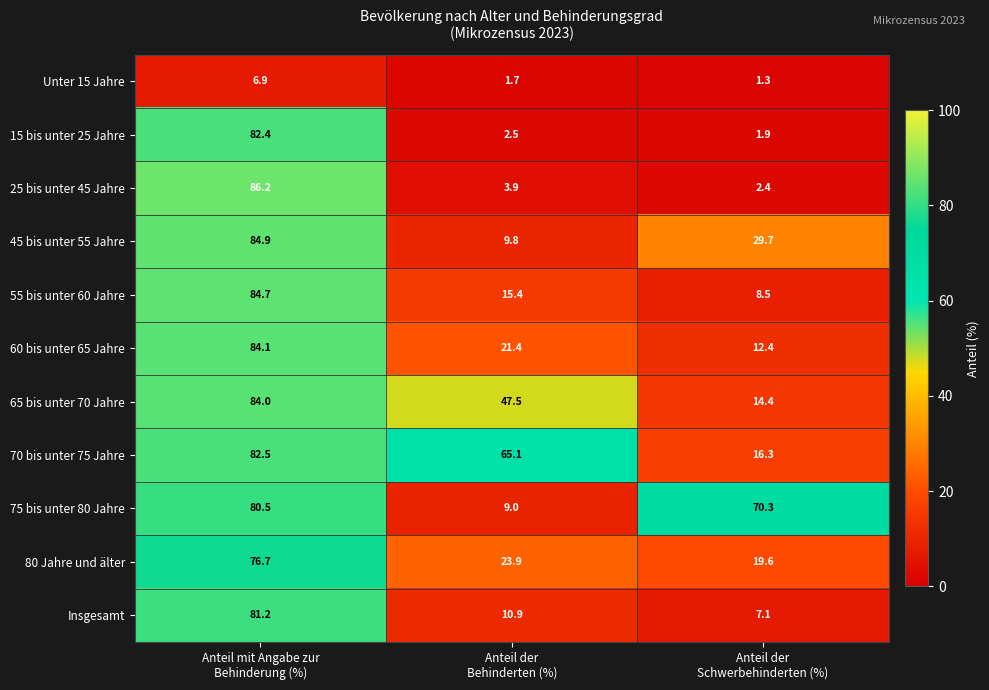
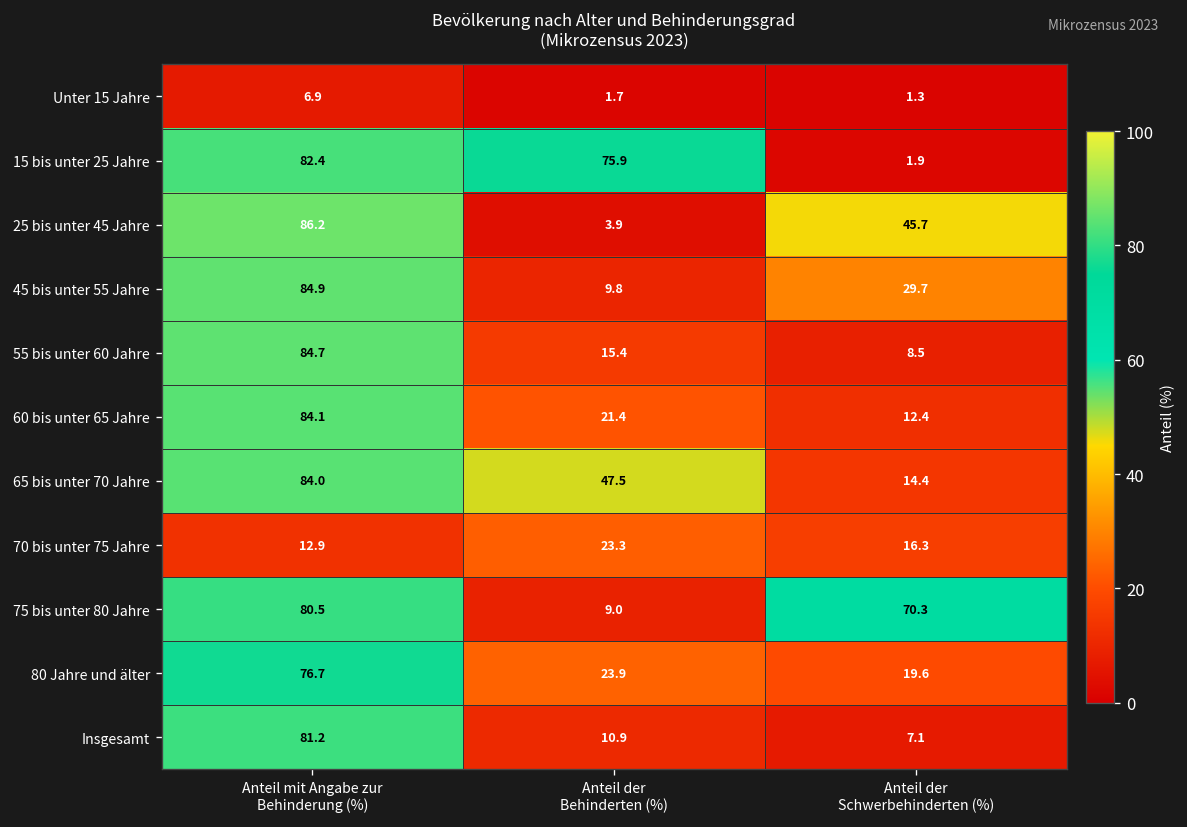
15 bis unter 25 Jahre, Anteil der Behinderten (%): 2.5 -> 75.9
25 bis unter 45 Jahre, Anteil der Schwerbehinderten (%): 2.4 -> 45.7
70 bis unter 75 Jahre, Anteil mit Angabe zur Behinderung (%): 82.5 -> 12.9
70 bis unter 75 Jahre, Anteil der Behinderten (%): 65.1 -> 23.3
